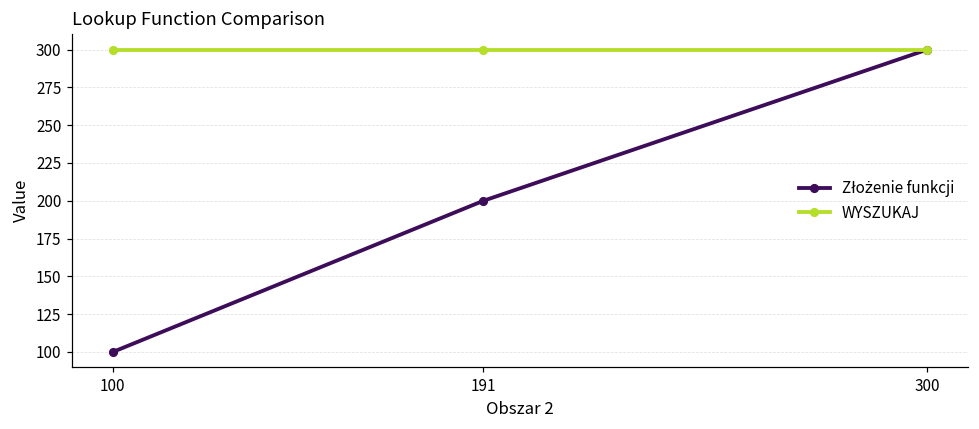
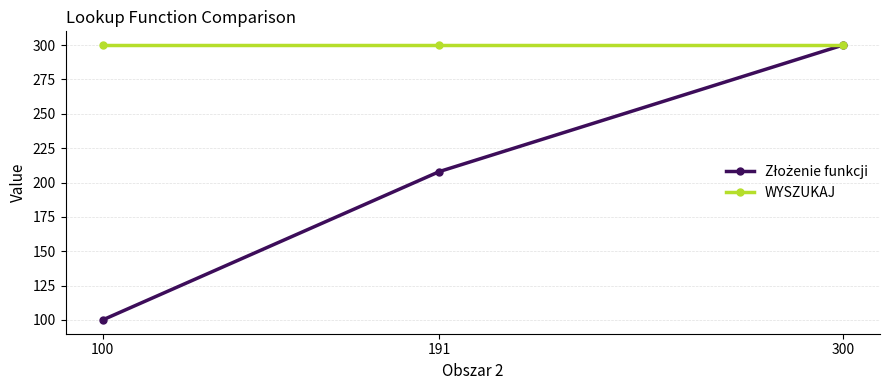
Złożenie funkcji, 191: 200 -> 208
